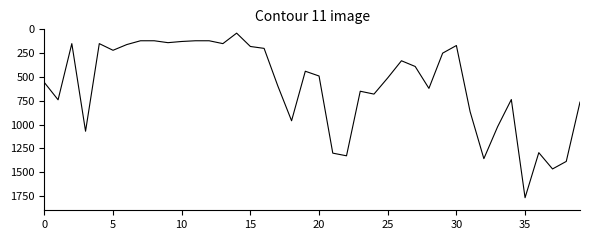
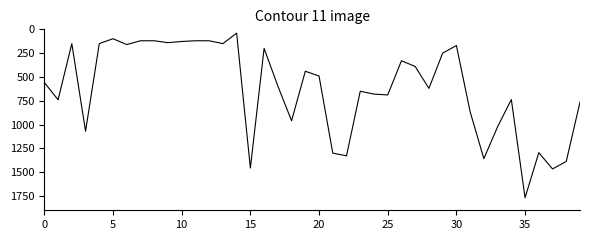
5: 200 -> 100
15: 200 -> 1500
25: 500 -> 700
